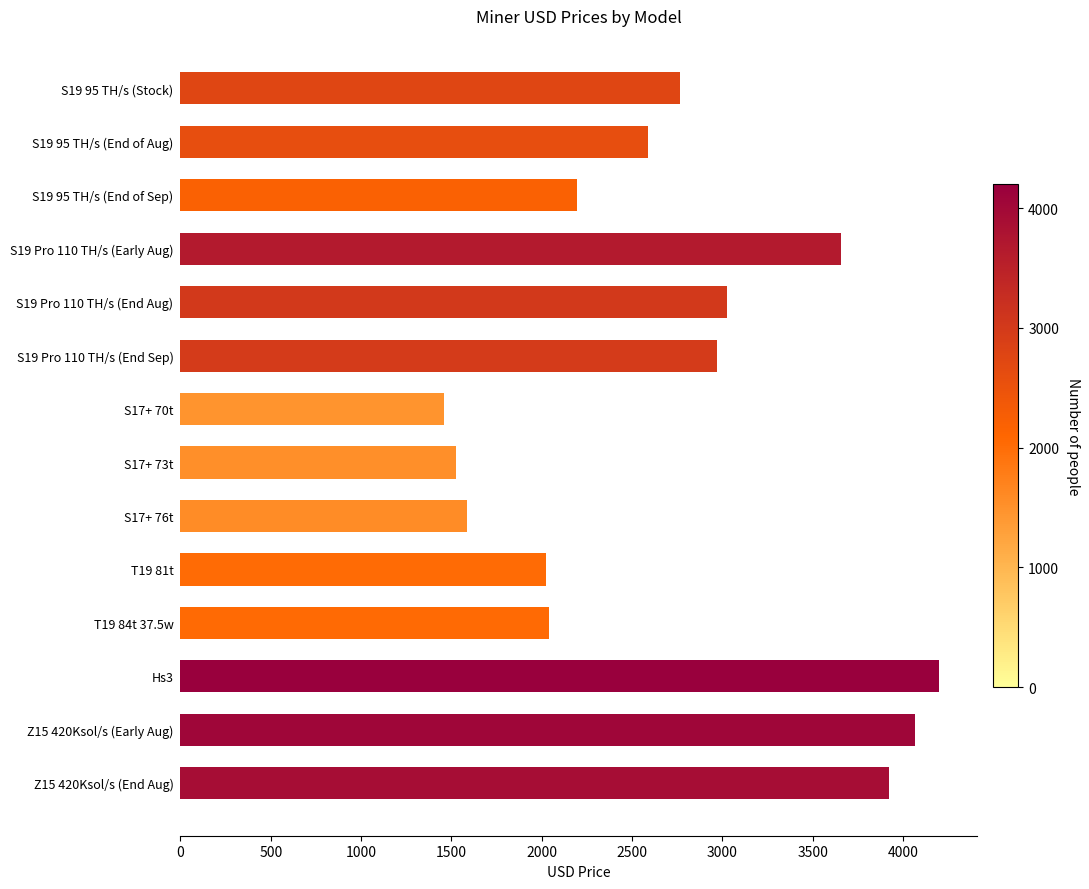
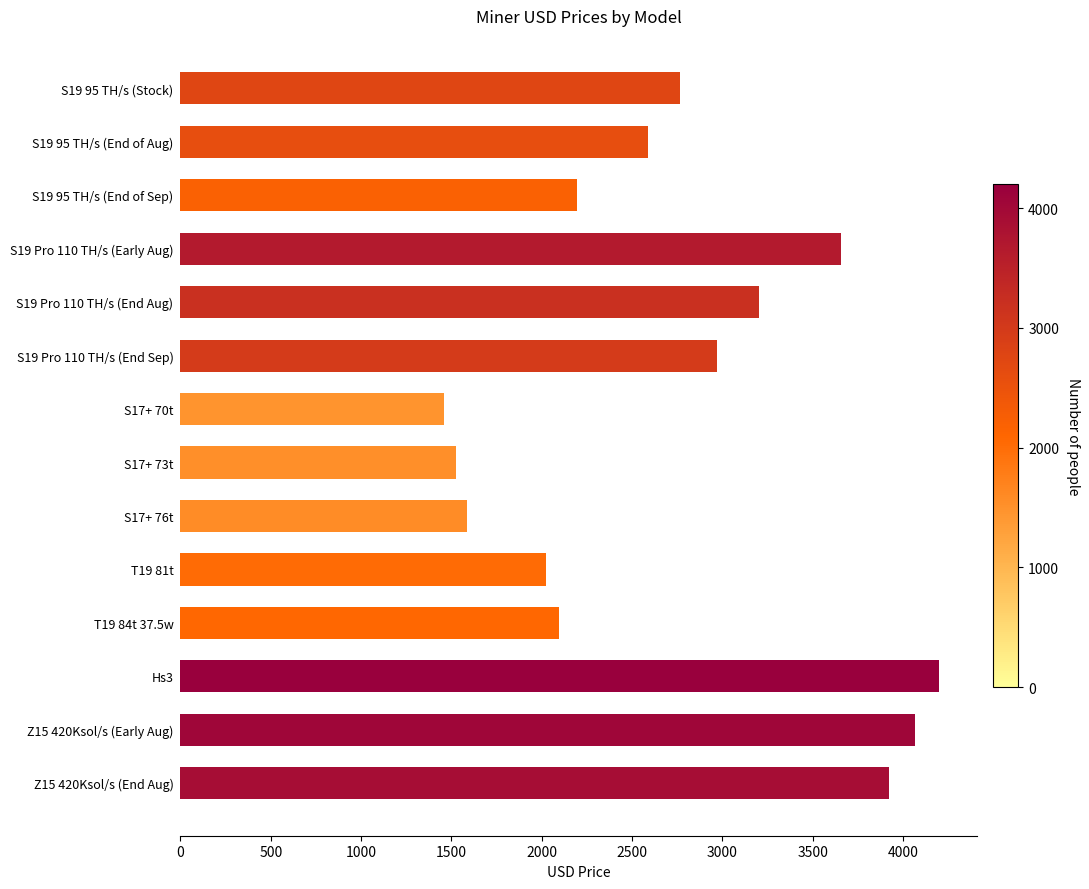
S19 Pro 110 TH/s (End Aug): 3020 -> 3200
T19 84t 37.5w: 2040 -> 2090
